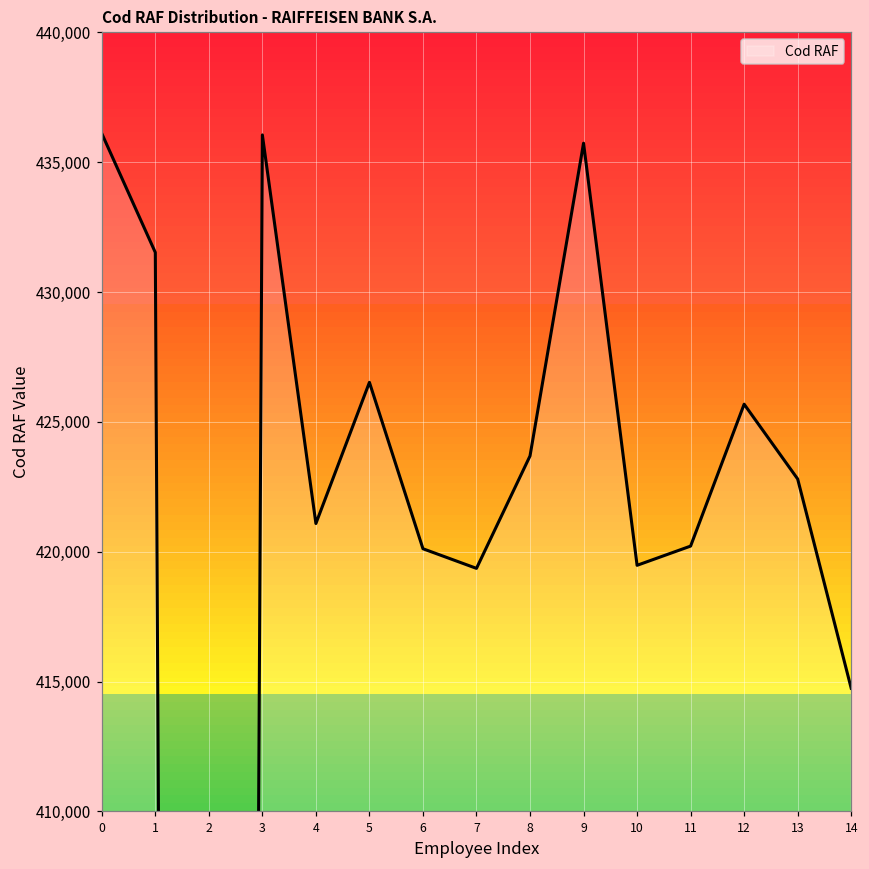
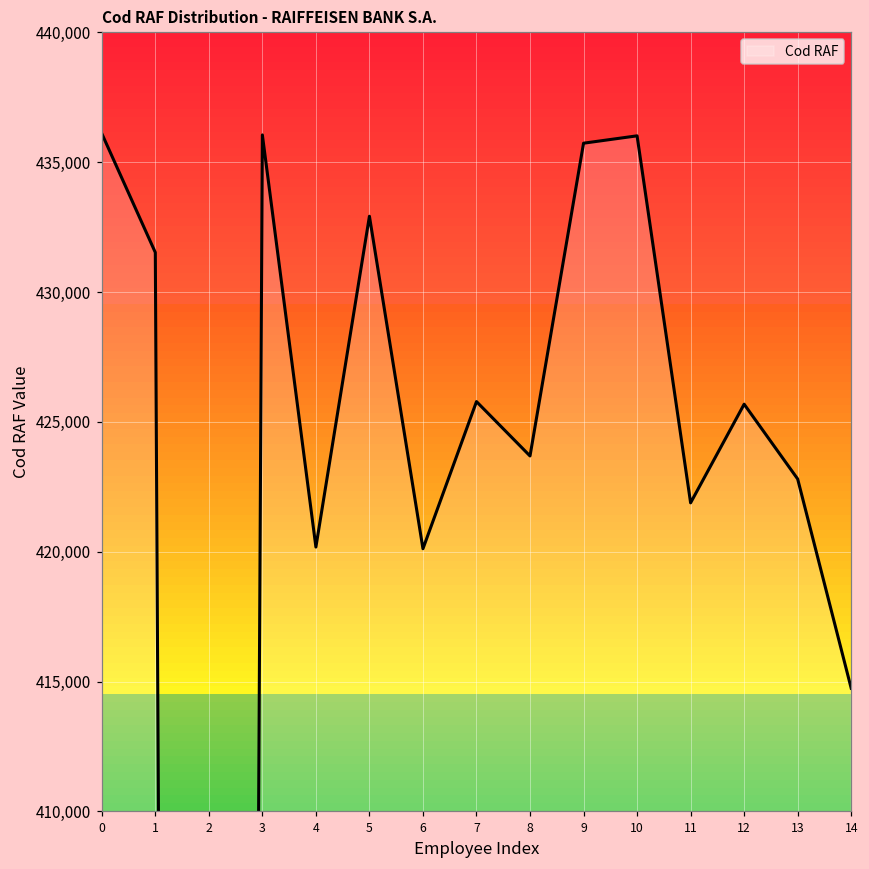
4: 421,100 -> 420,200
5: 426,500 -> 432,900
7: 419,400 -> 425,800
10: 419,500 -> 436,000
11: 420,200 -> 421,900
